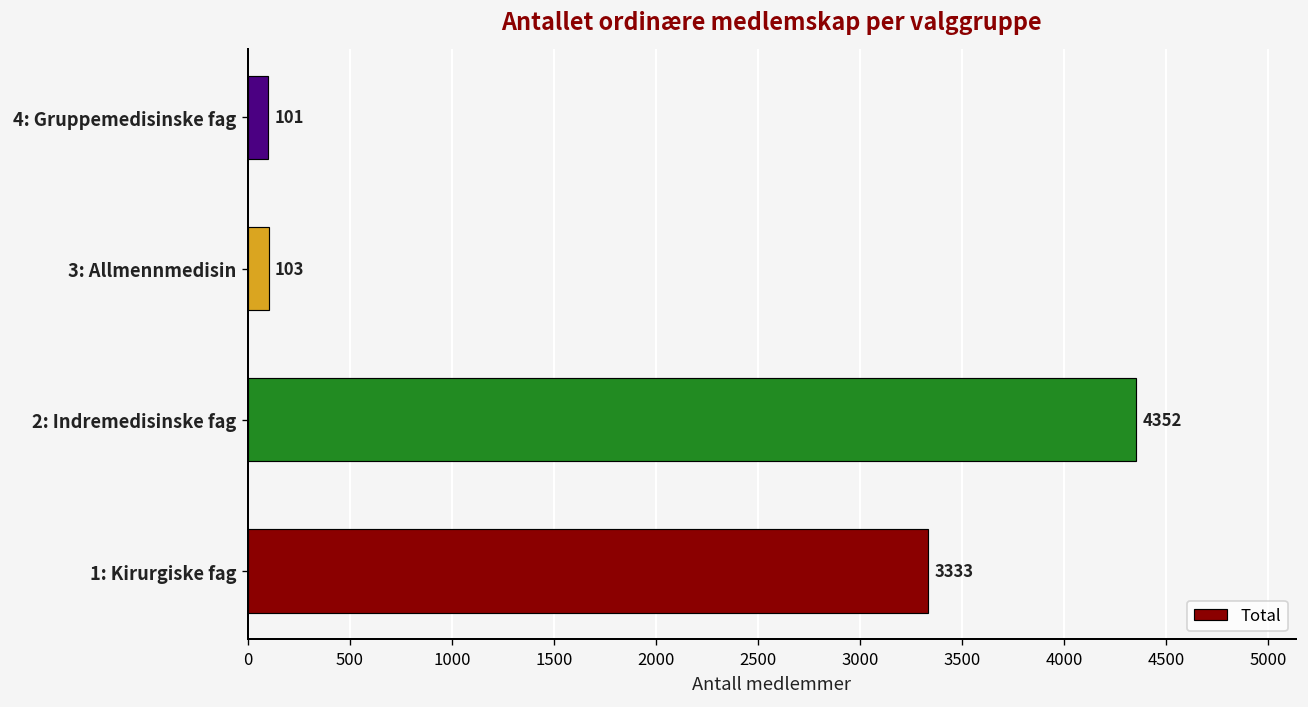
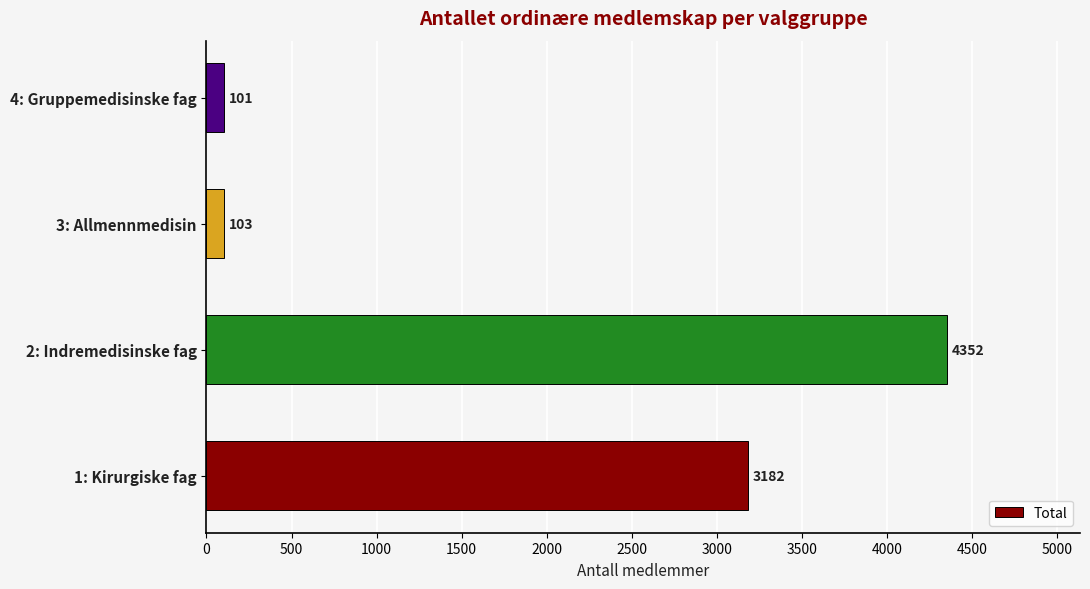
1: Kirurgiske fag: 3333 -> 3182
